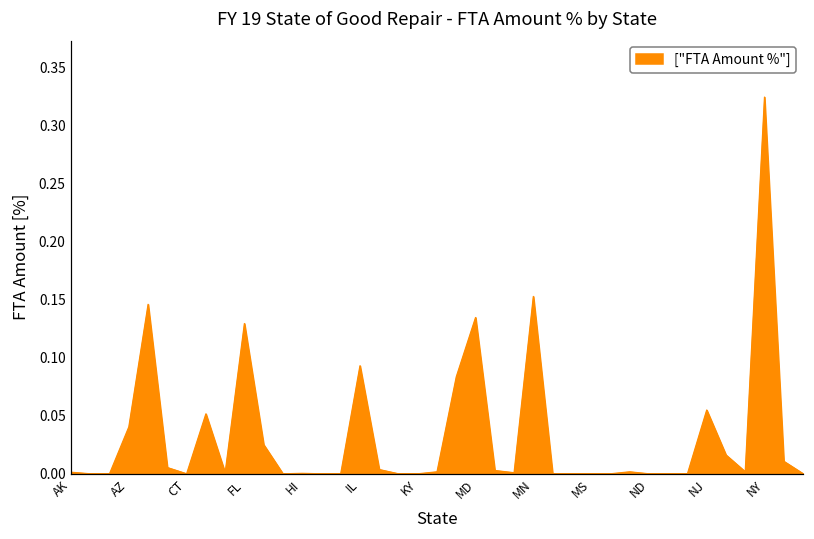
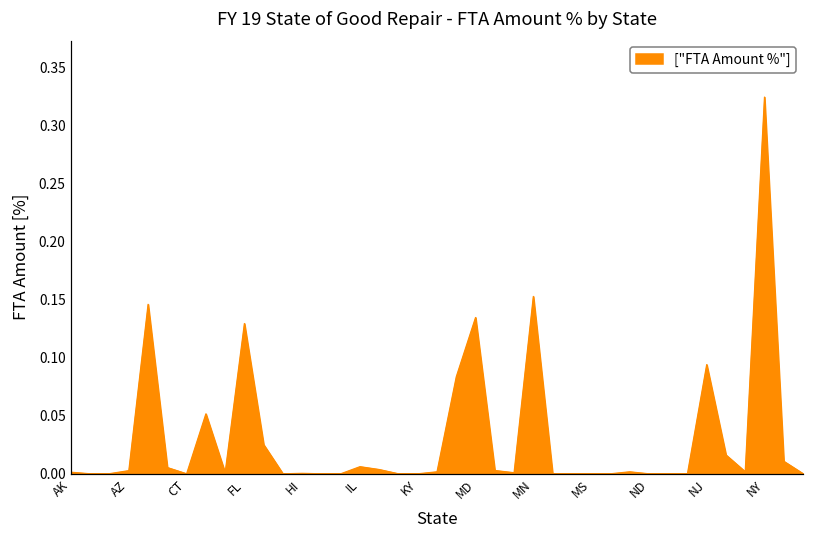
AZ: 0.040 -> 0.003
IL: 0.093 -> 0.006
NJ: 0.055 -> 0.094
